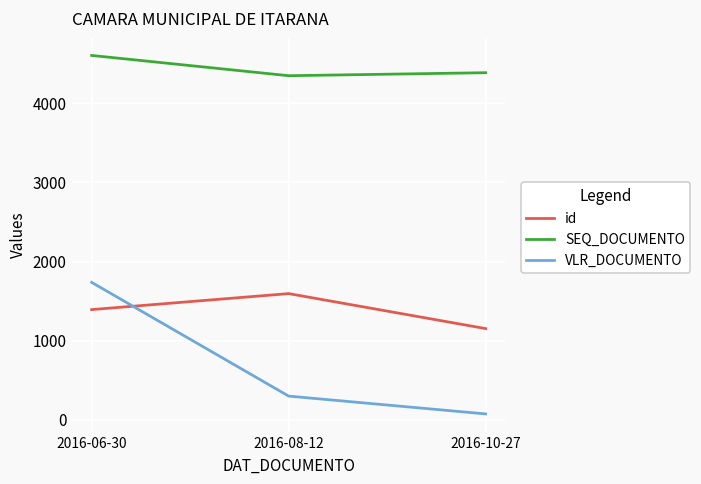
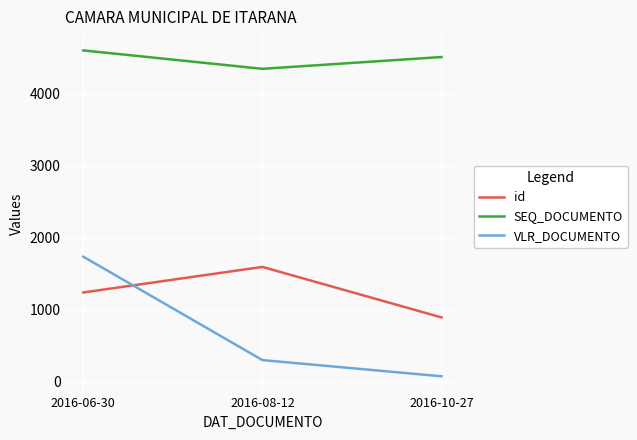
id, 2016-06-30: 1400 -> 1200
id, 2016-10-27: 1200 -> 900
SEQ_DOCUMENTO, 2016-10-27: 4400 -> 4500
